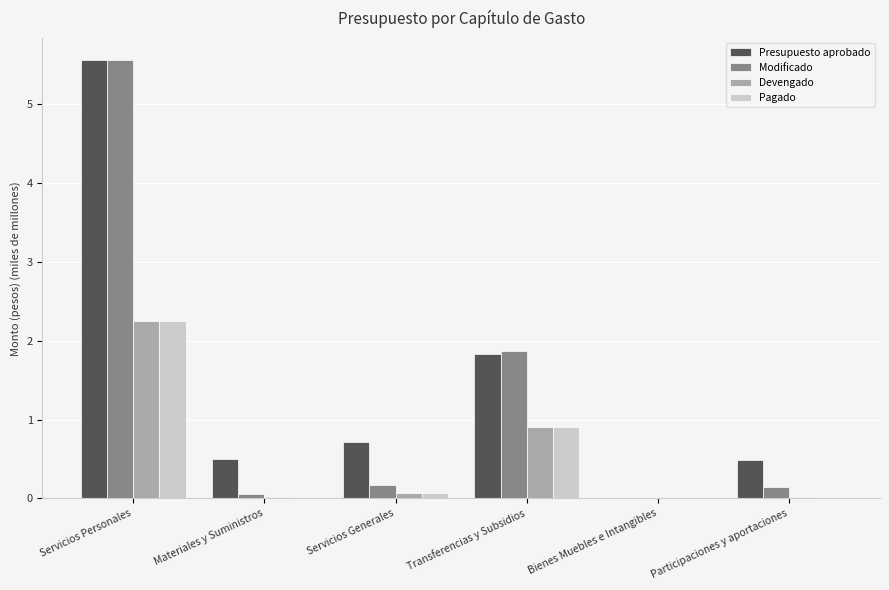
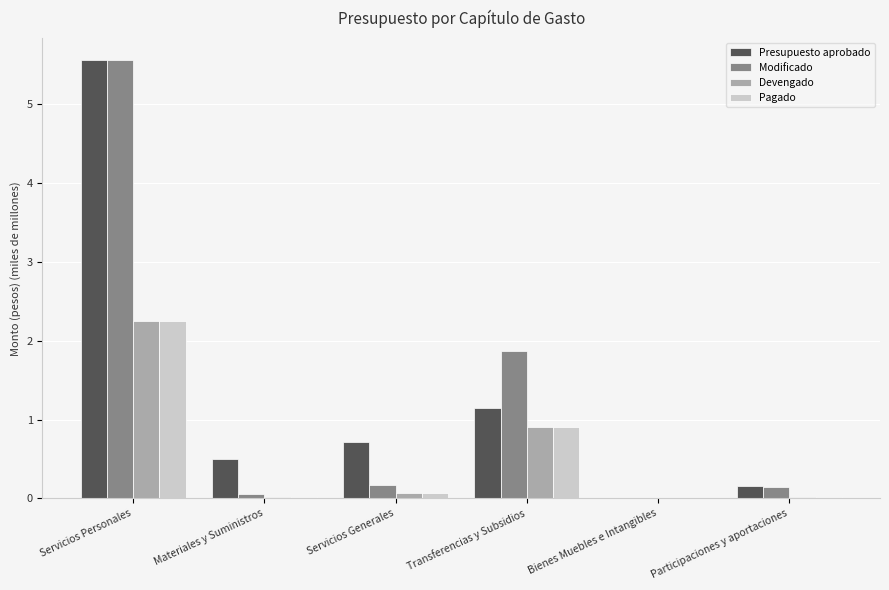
Presupuesto aprobado, Transferencias y Subsidios: 1.8 -> 1.1
Presupuesto aprobado, Participaciones y aportaciones: 0.5 -> 0.2
